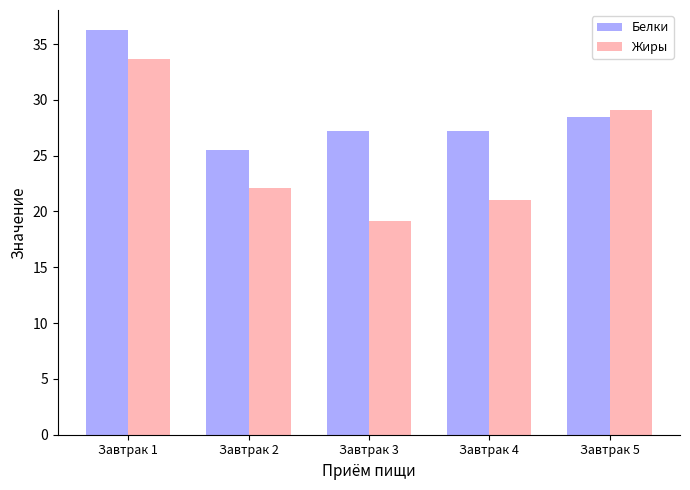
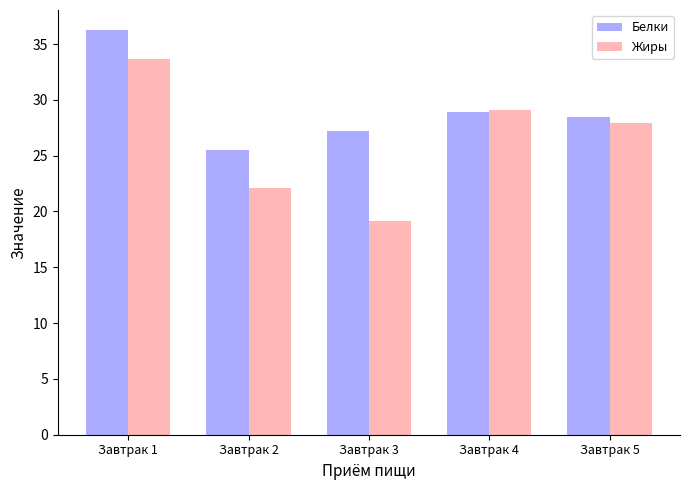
Белки, Завтрак 4: 27.2 -> 28.9
Жиры, Завтрак 4: 21.0 -> 29.1
Жиры, Завтрак 5: 29.1 -> 27.9
